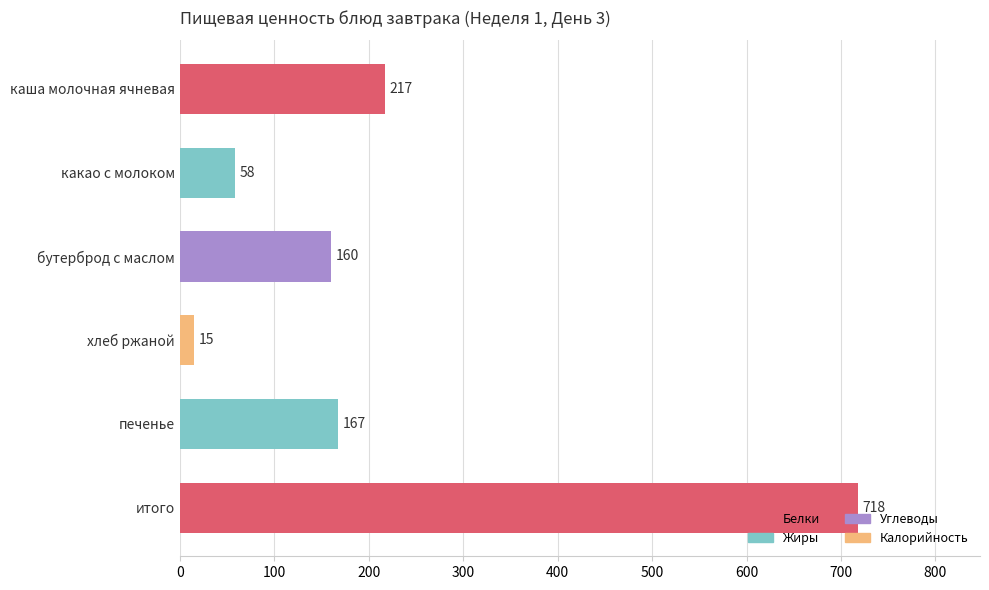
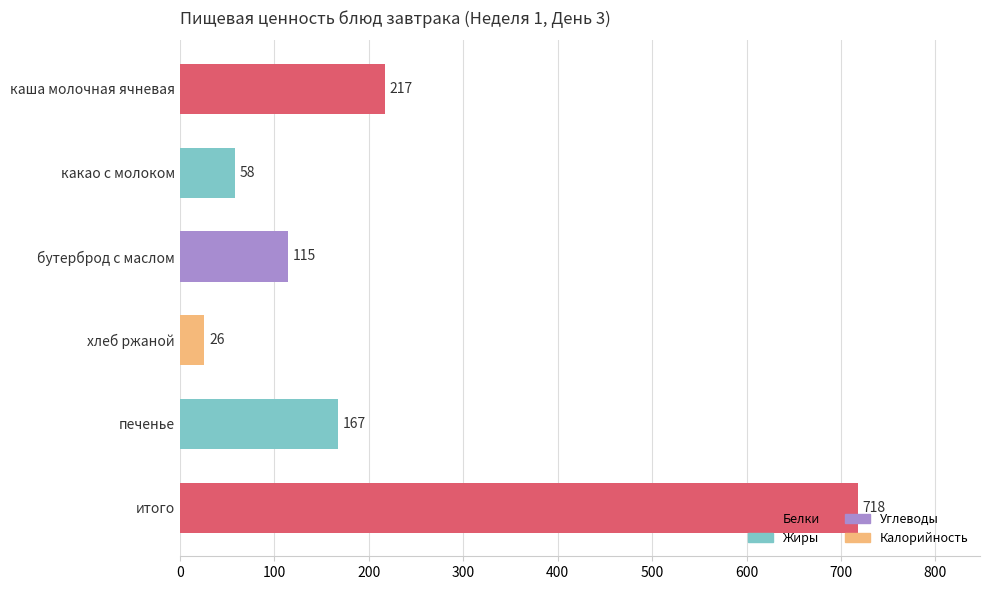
бутерброд с маслом: 160 -> 115
хлеб ржаной: 15 -> 26
